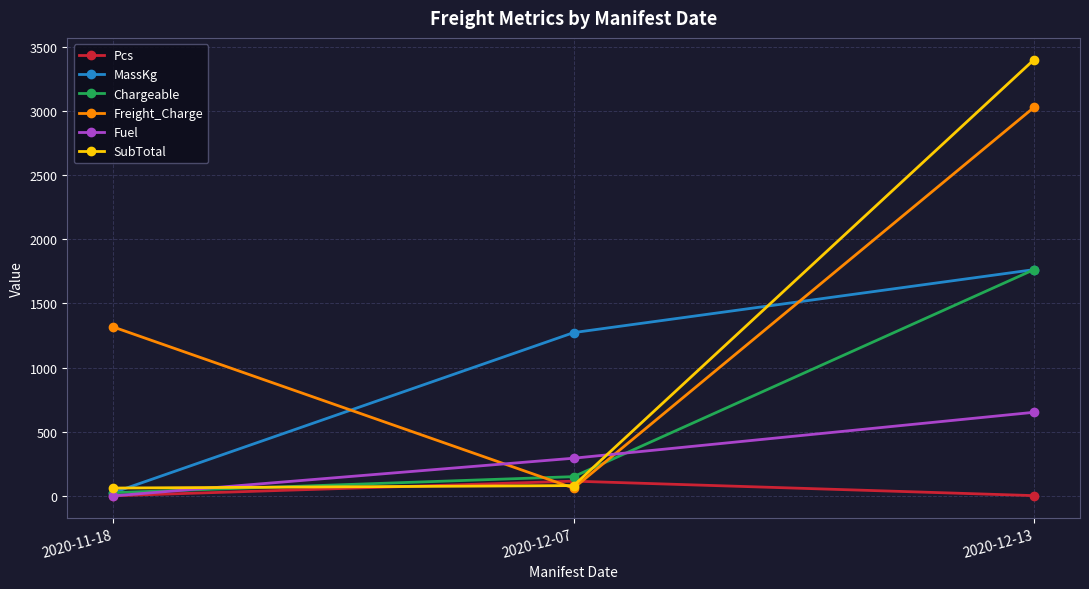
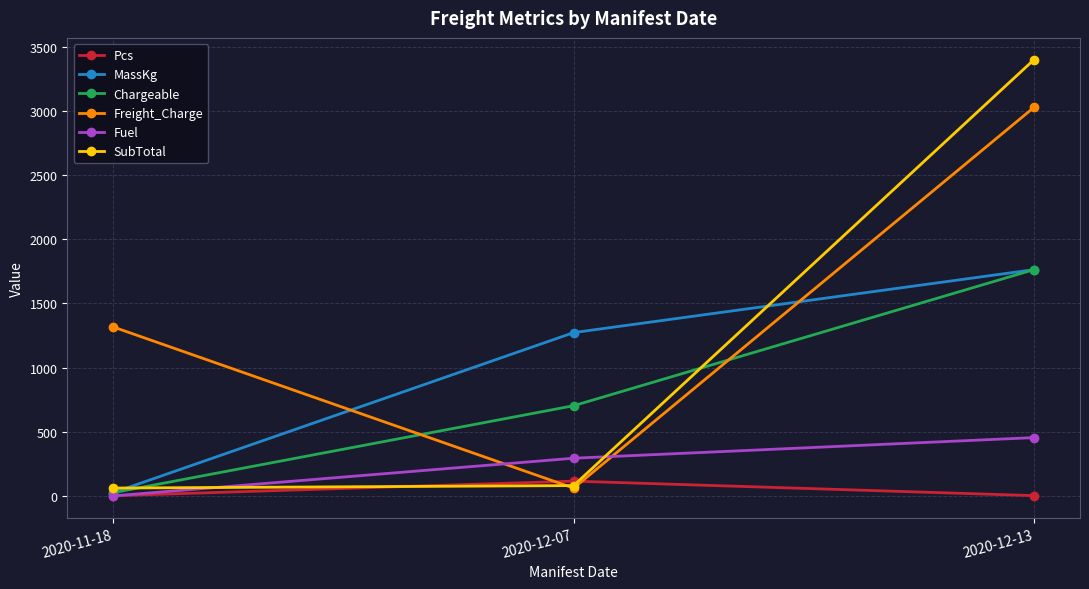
Chargeable, 2020-12-07: 150 -> 700
Fuel, 2020-12-13: 650 -> 450
